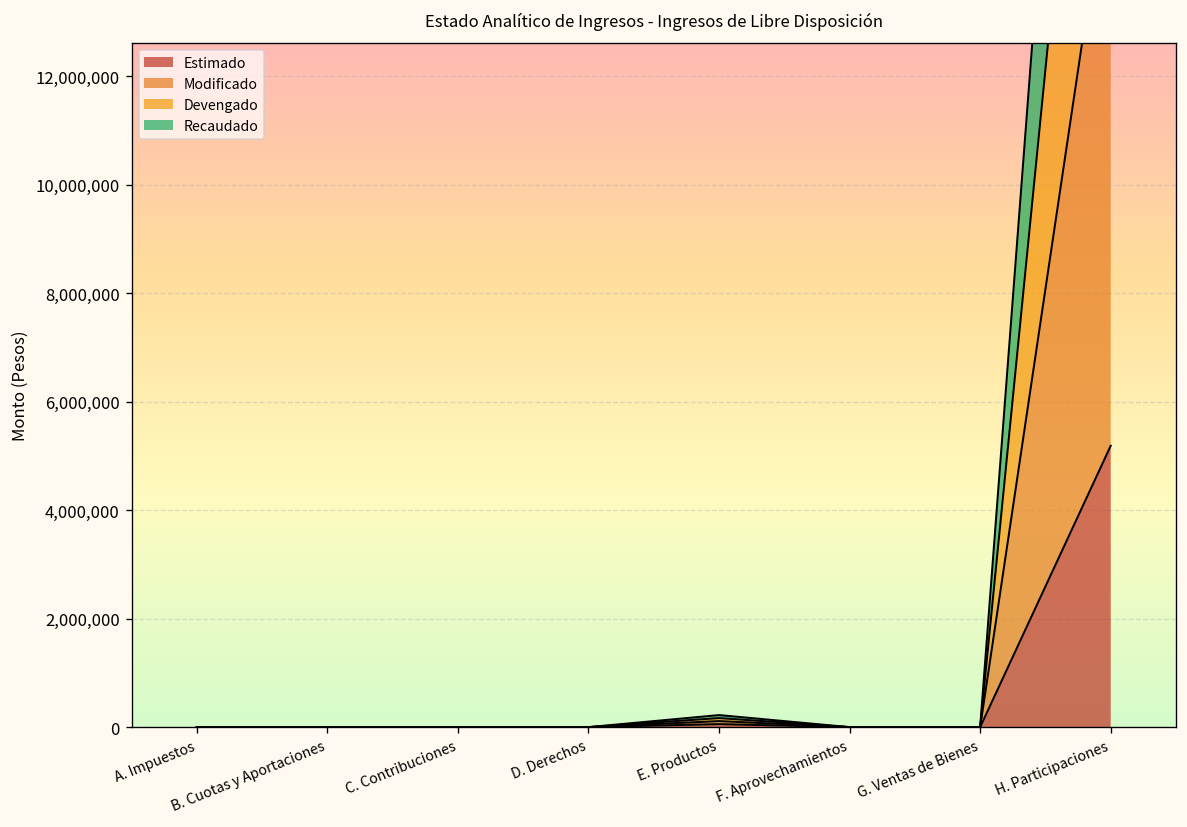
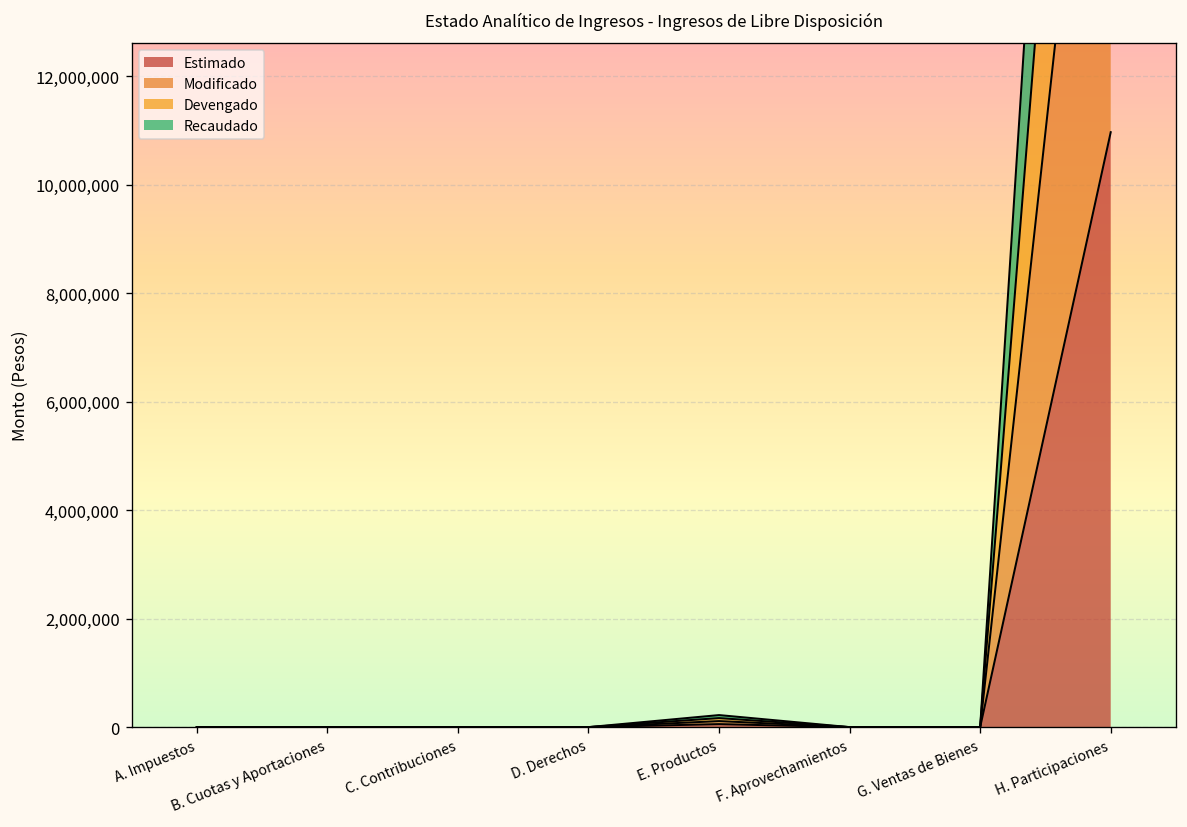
Estimado, H. Participaciones: 5,200,000 -> 11,000,000
